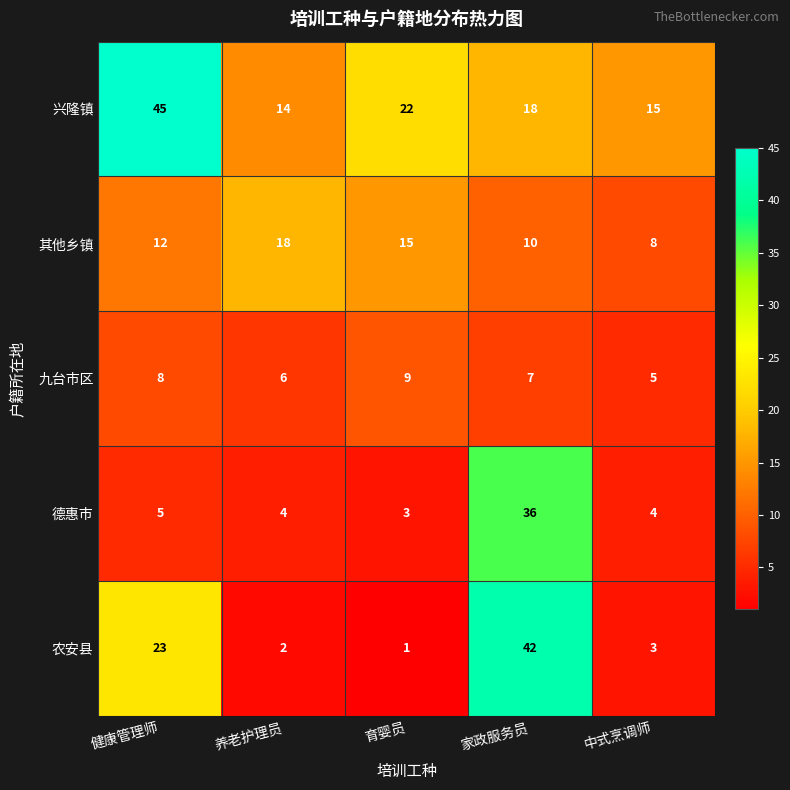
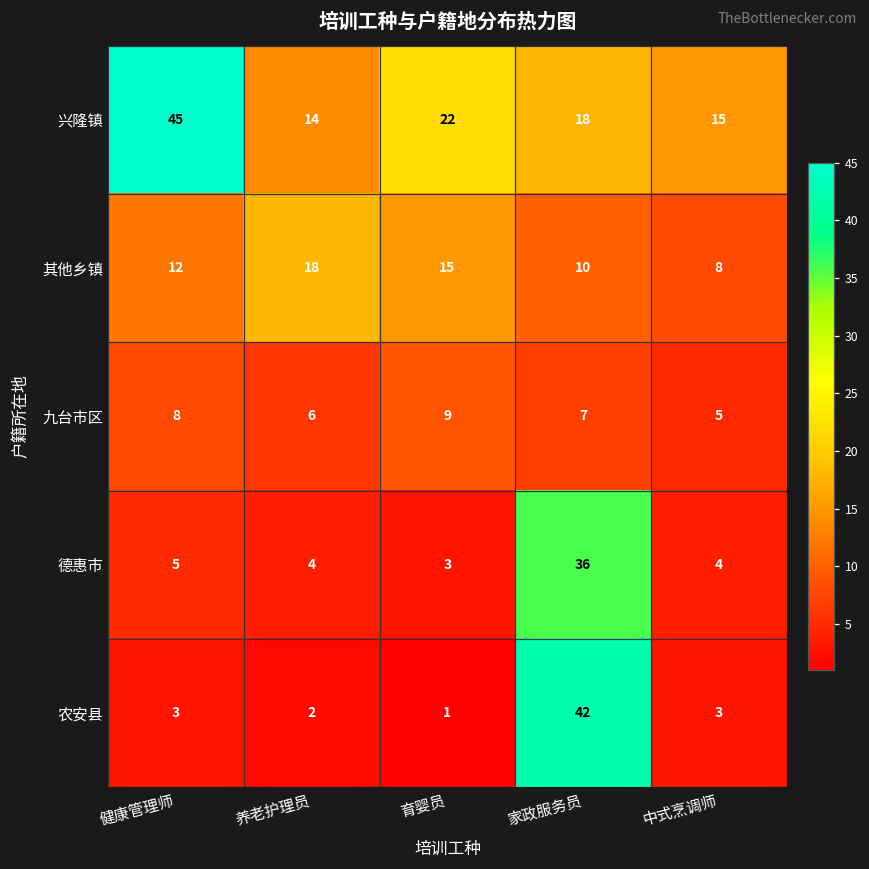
农安县, 健康管理师: 23 -> 3
